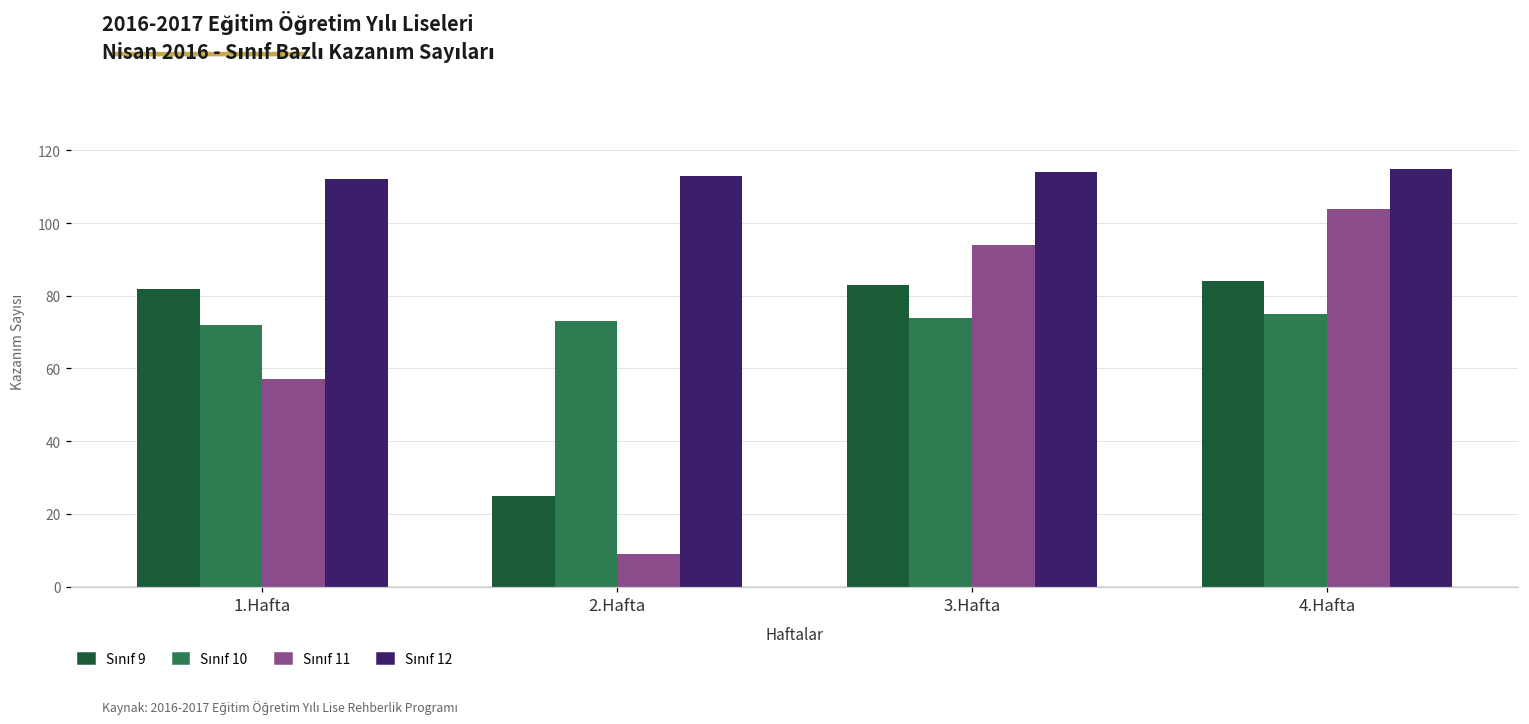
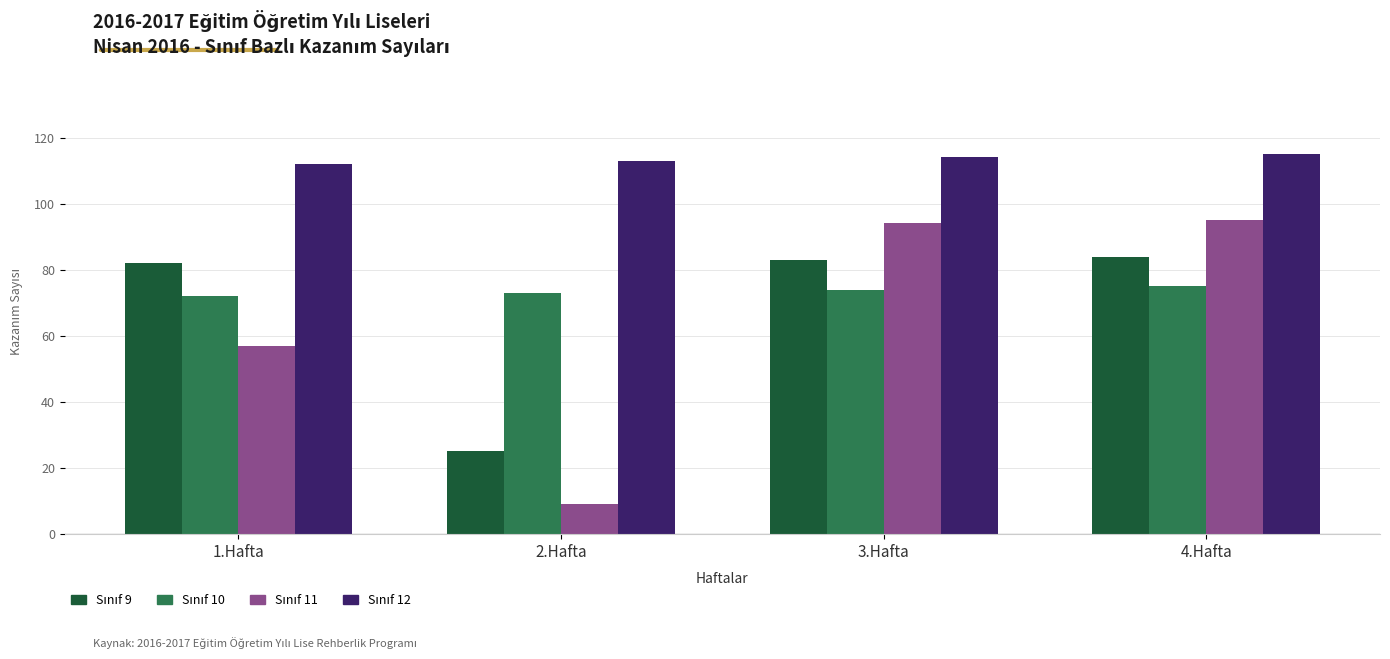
Sınıf 11, 4.Hafta: 104 -> 95
